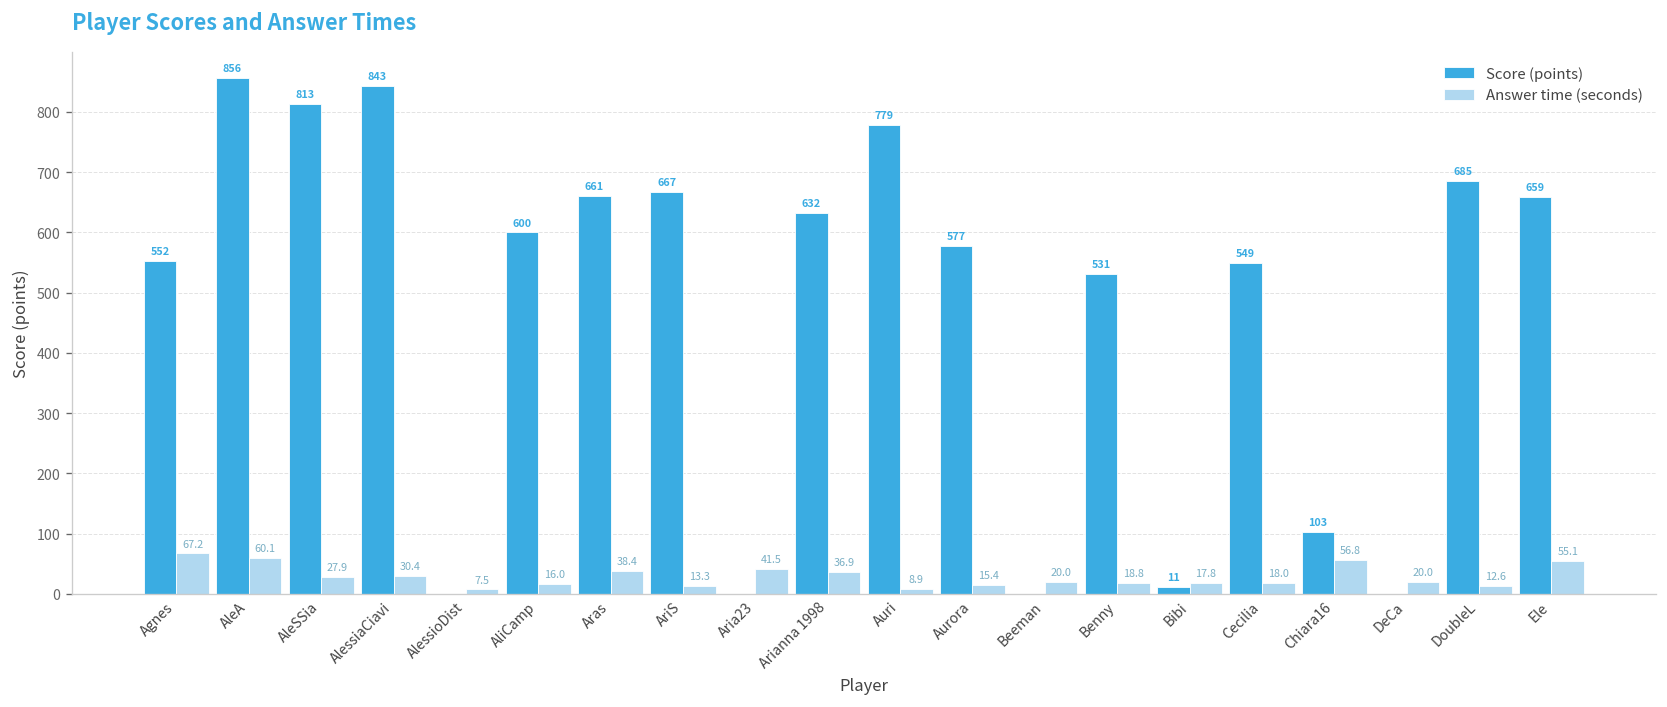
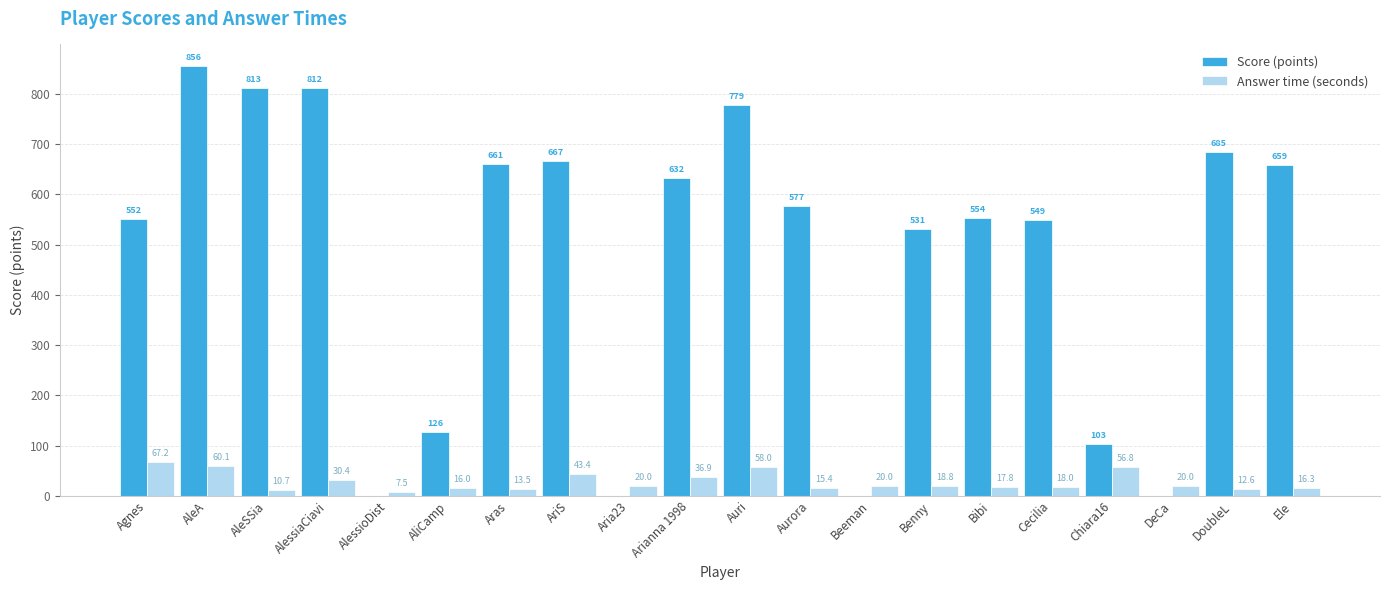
Answer time (seconds), AleSSia: 27.9 -> 10.7
Score (points), AlessiaCiavi: 843 -> 812
Score (points), AliCamp: 600 -> 126
Answer time (seconds), Aras: 38.4 -> 13.5
Answer time (seconds), AriS: 13.3 -> 43.4
Answer time (seconds), Aria23: 41.5 -> 20.0
Answer time (seconds), Auri: 8.9 -> 58.0
Score (points), Bibi: 11 -> 554
Answer time (seconds), Ele: 55.1 -> 16.3
